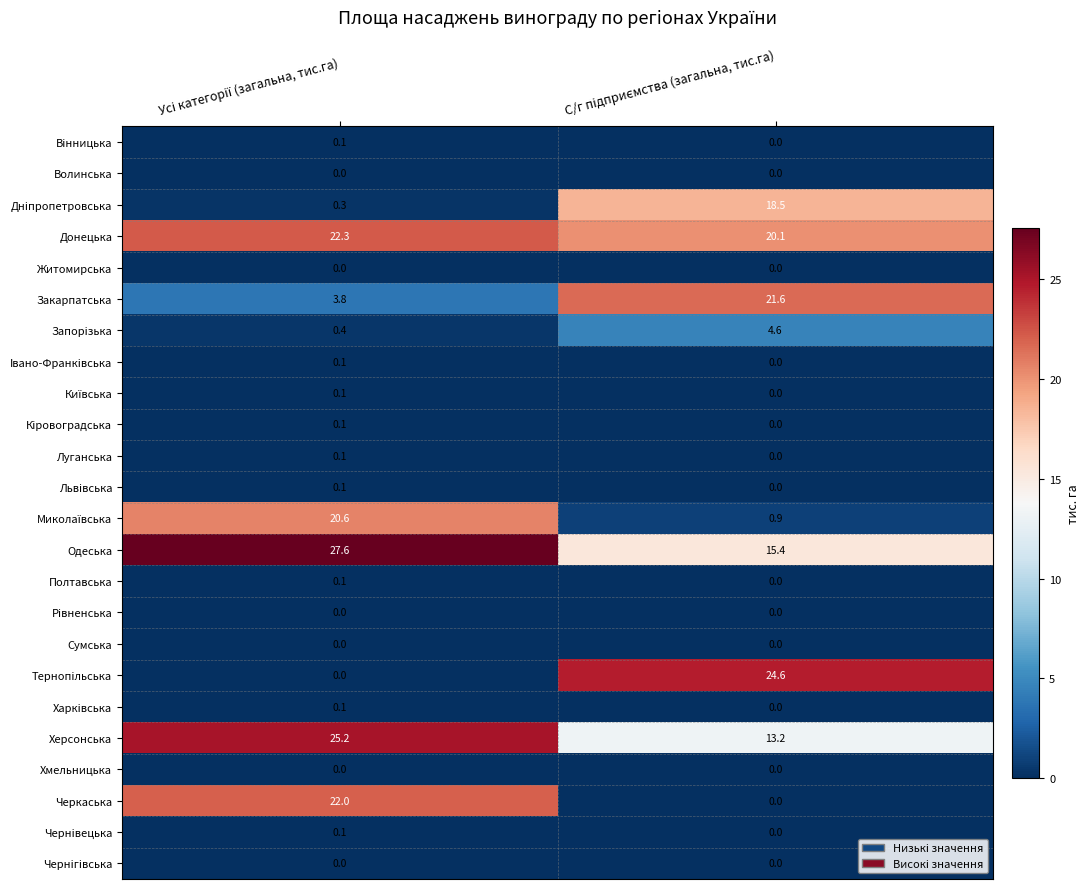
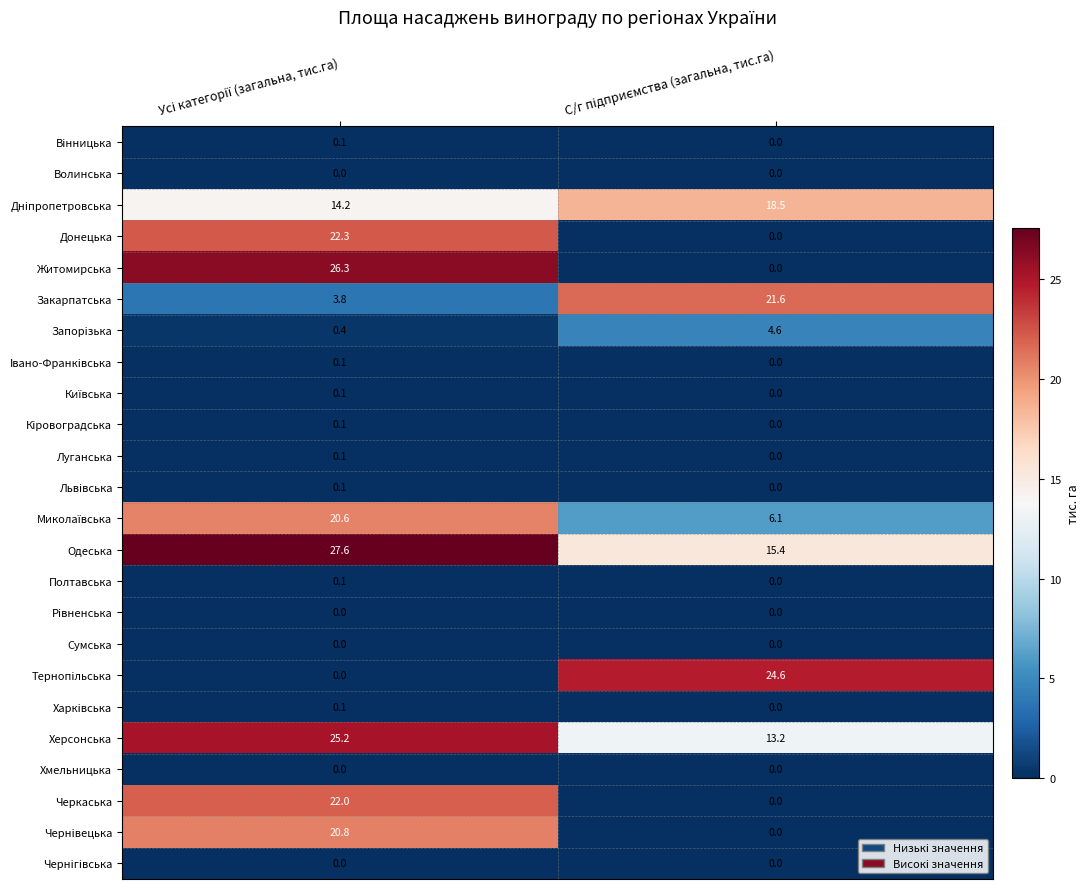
Дніпропетровська, Усі категорії (загальна, тис.га): 0.3 -> 14.2
Донецька, С/г підприємства (загальна, тис.га): 20.1 -> 0.0
Житомирська, Усі категорії (загальна, тис.га): 0.0 -> 26.3
Миколаївська, С/г підприємства (загальна, тис.га): 0.9 -> 6.1
Чернівецька, Усі категорії (загальна, тис.га): 0.1 -> 20.8
